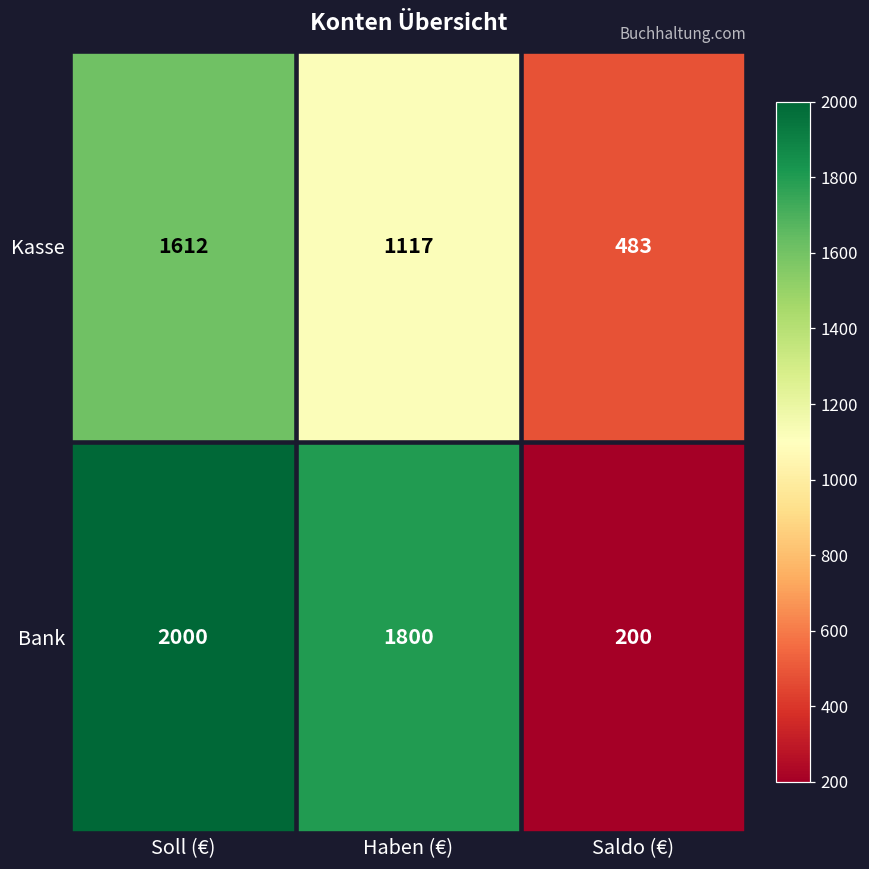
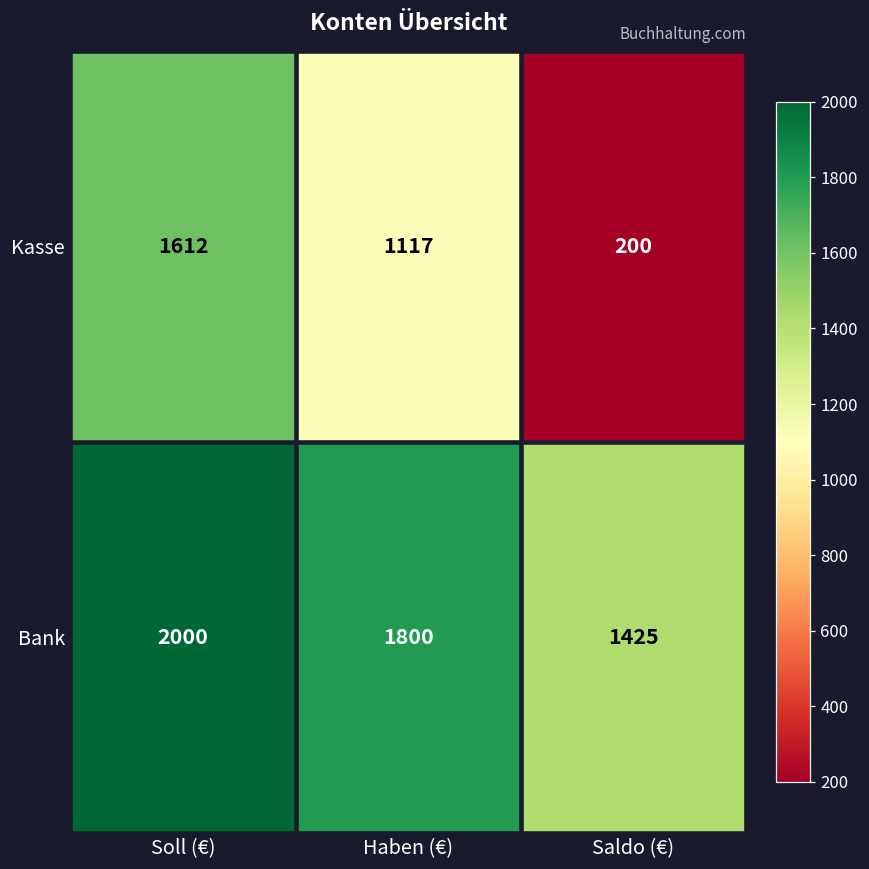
Kasse, Saldo (€): 483 -> 200
Bank, Saldo (€): 200 -> 1425
